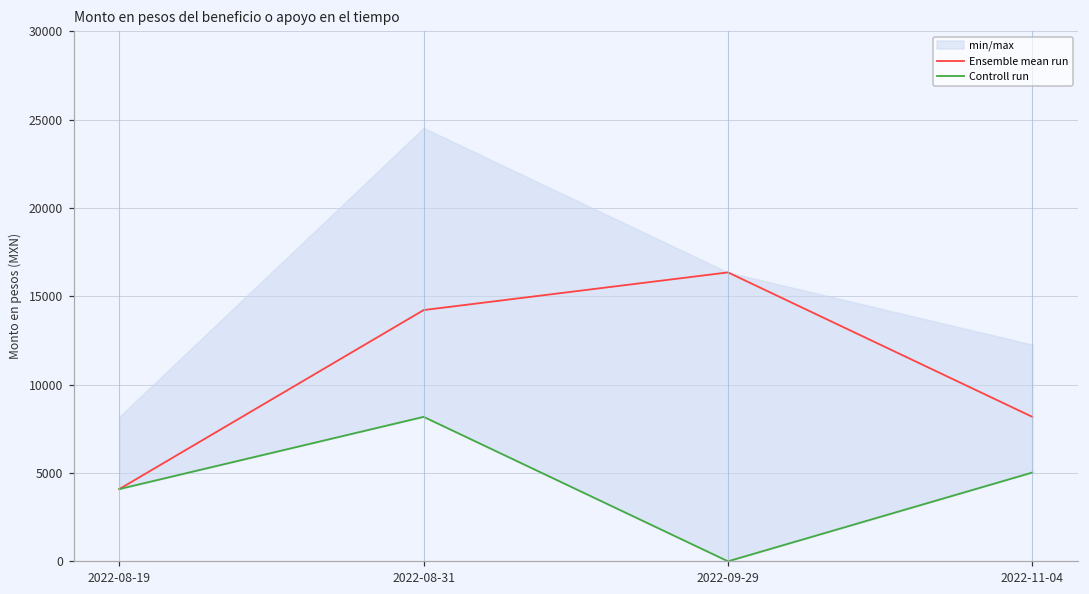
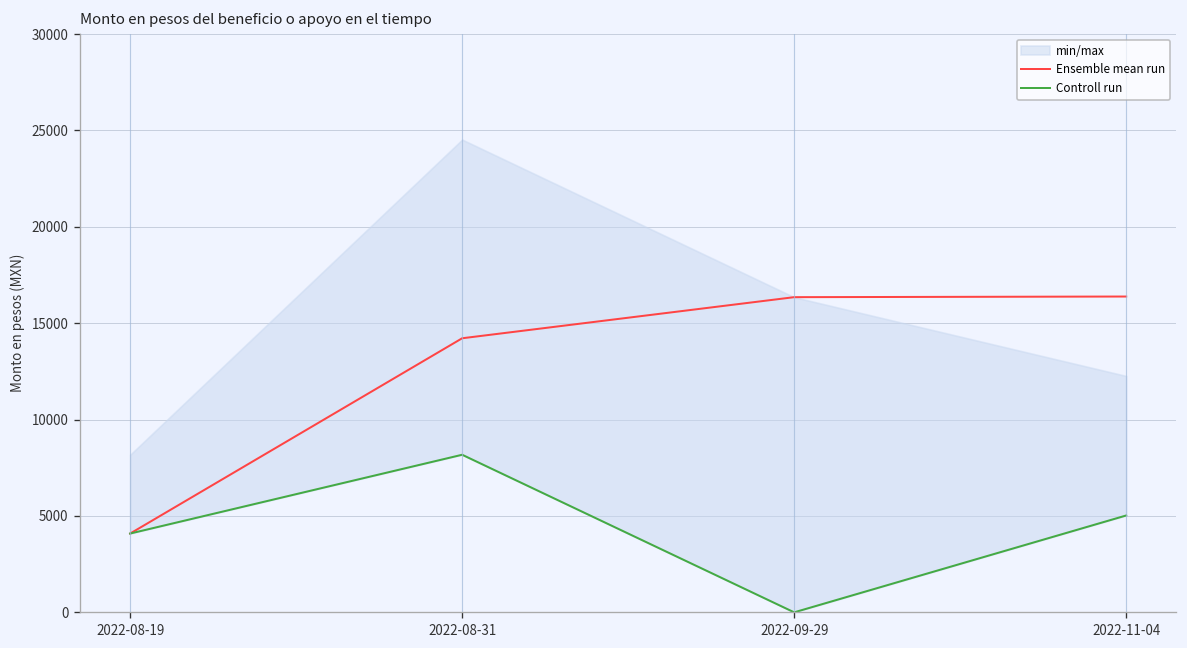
Ensemble mean run, 2022-11-04: 8200 -> 16400
